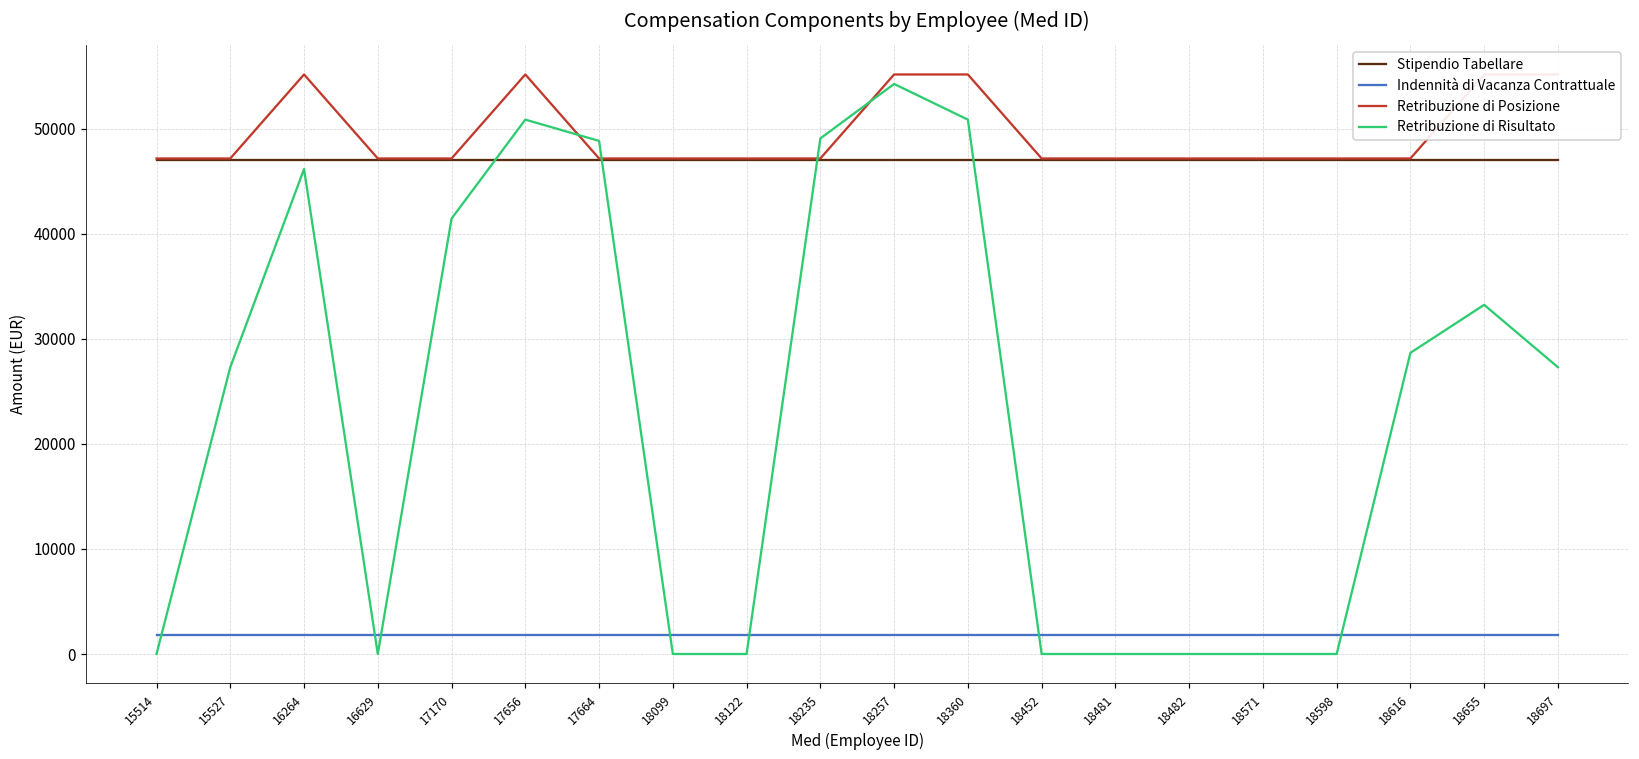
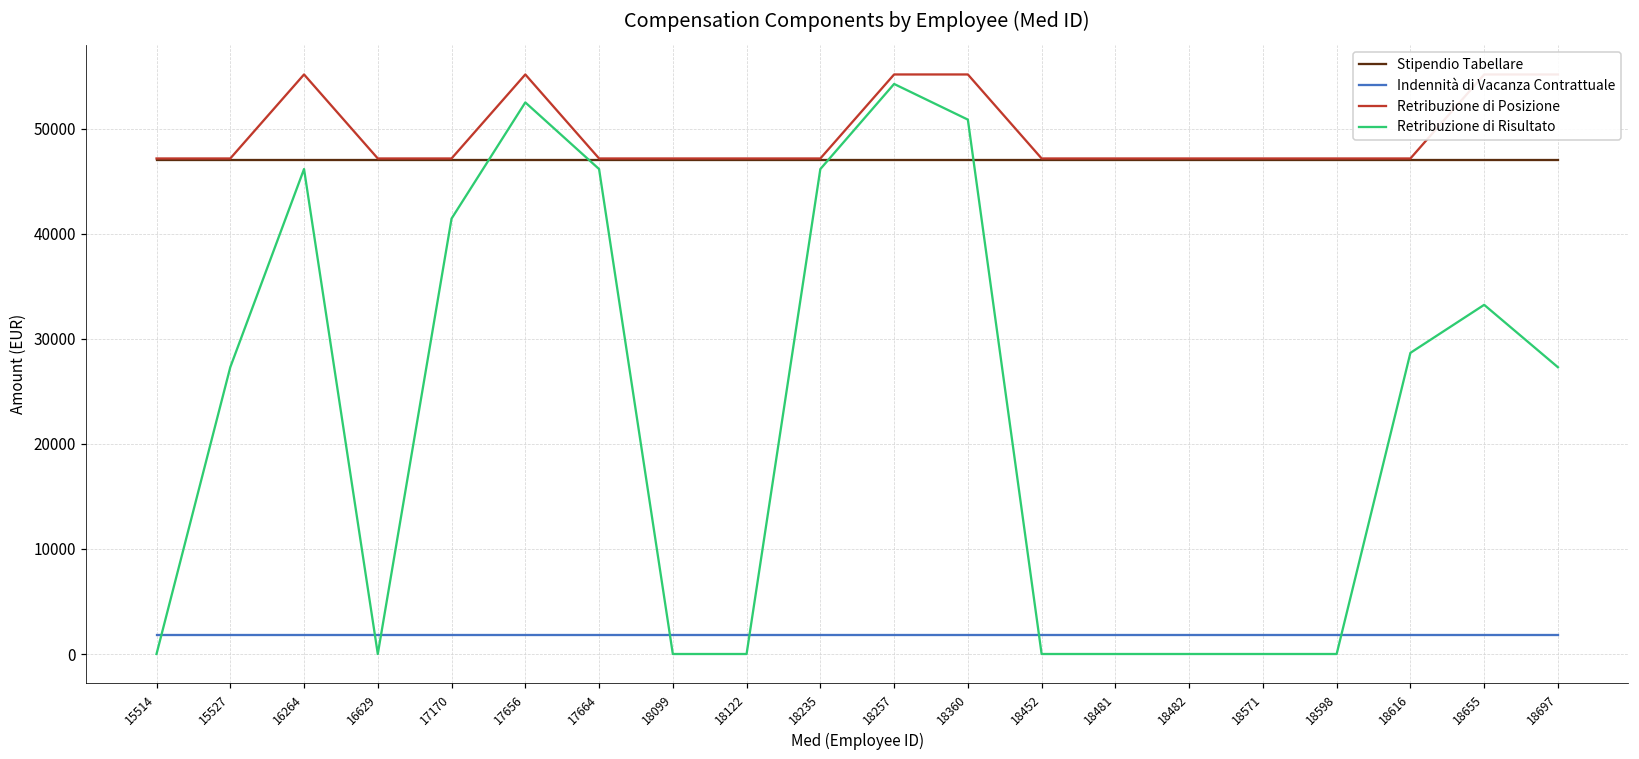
Retribuzione di Risultato, 17656: 51000 -> 53000
Retribuzione di Risultato, 17664: 49000 -> 46000
Retribuzione di Risultato, 18235: 49000 -> 46000
